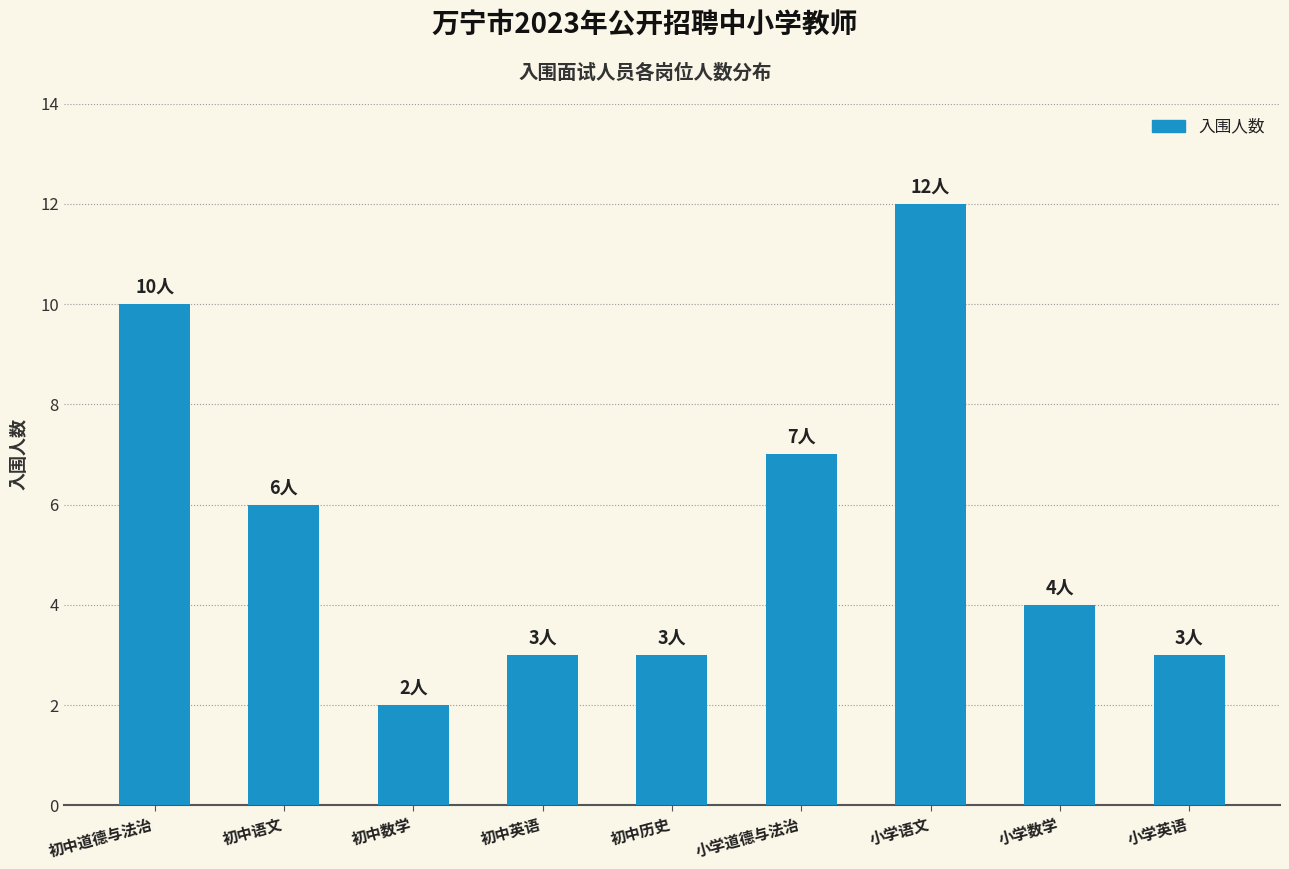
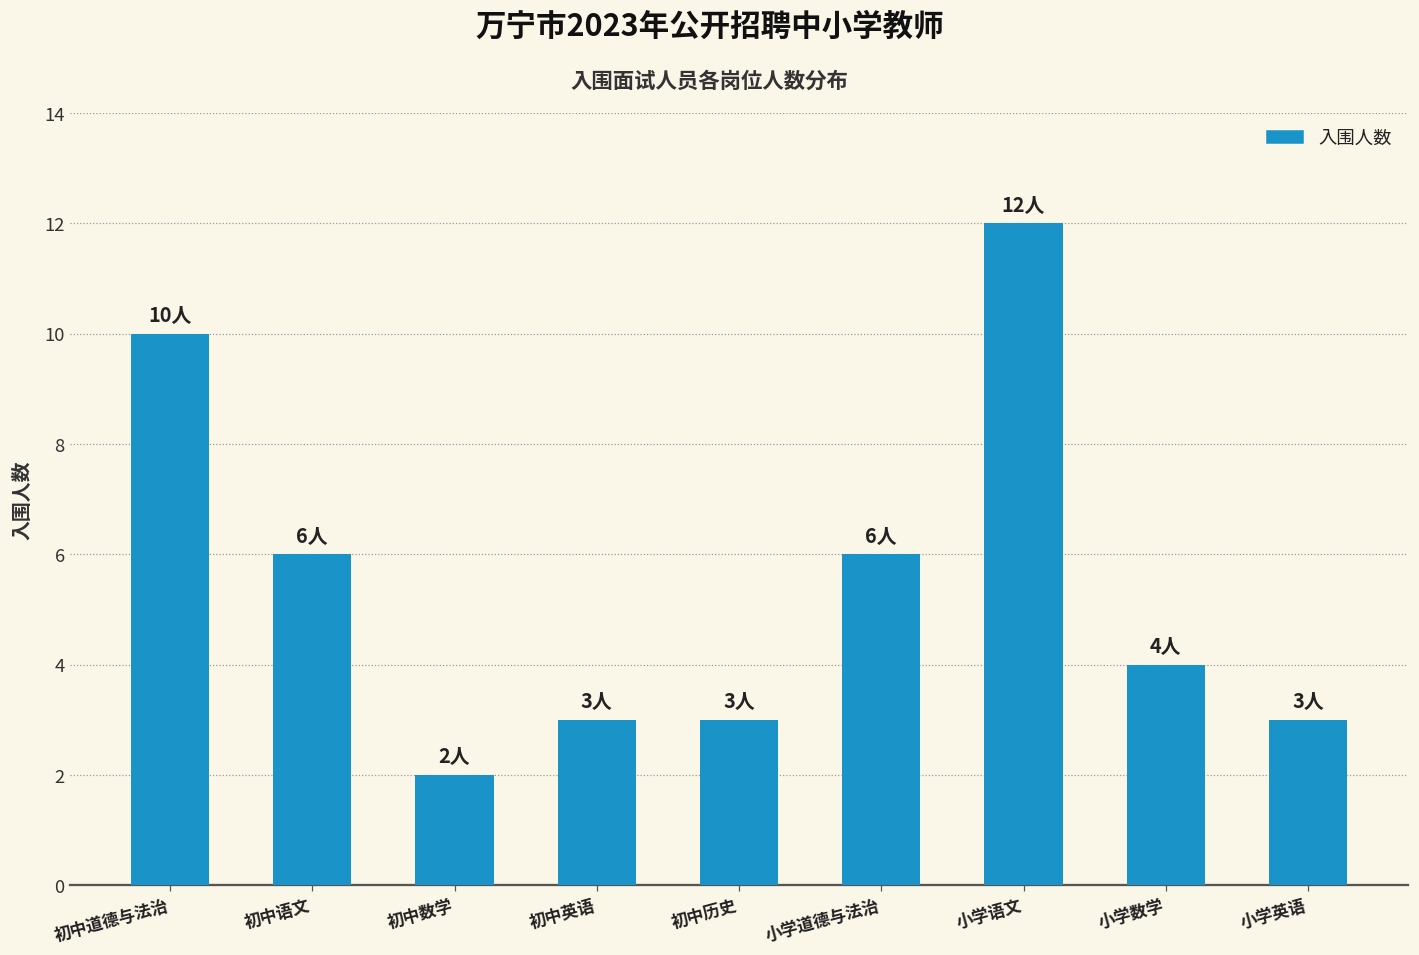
小学道德与法治: 7人 -> 6人
